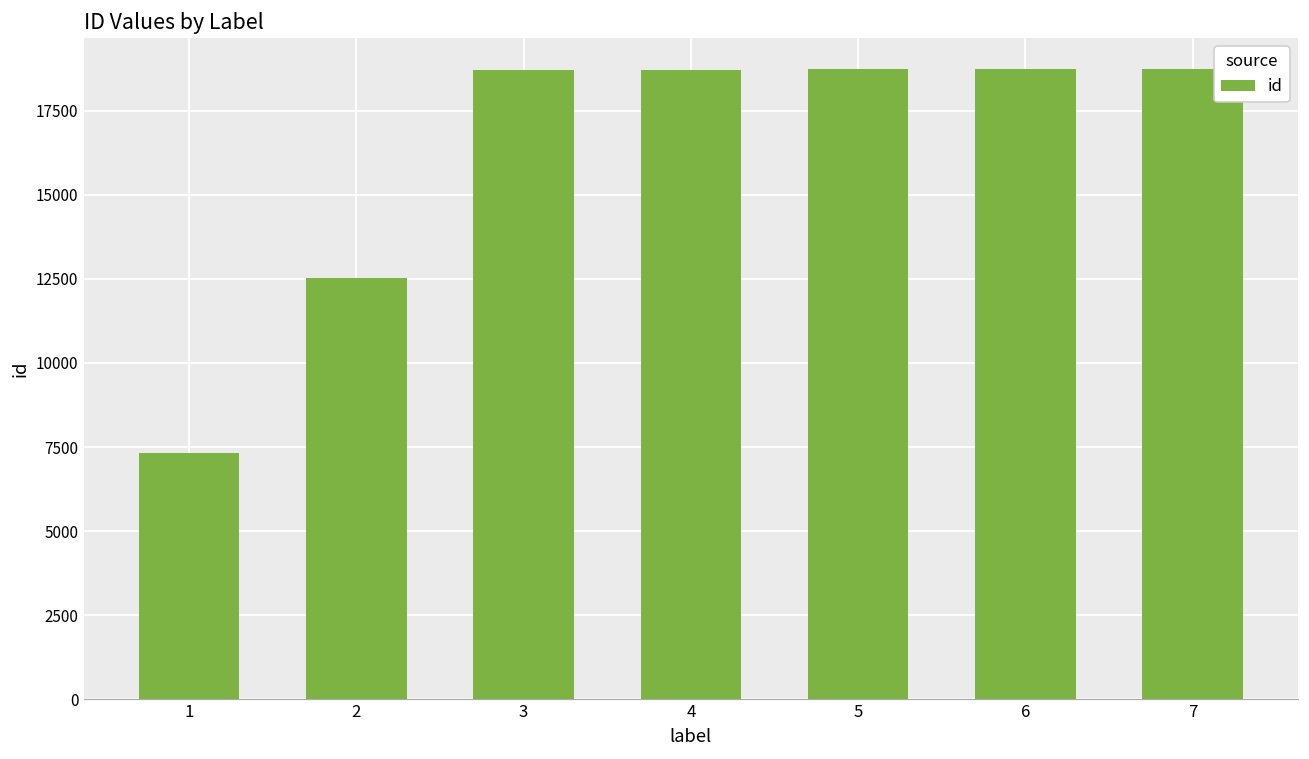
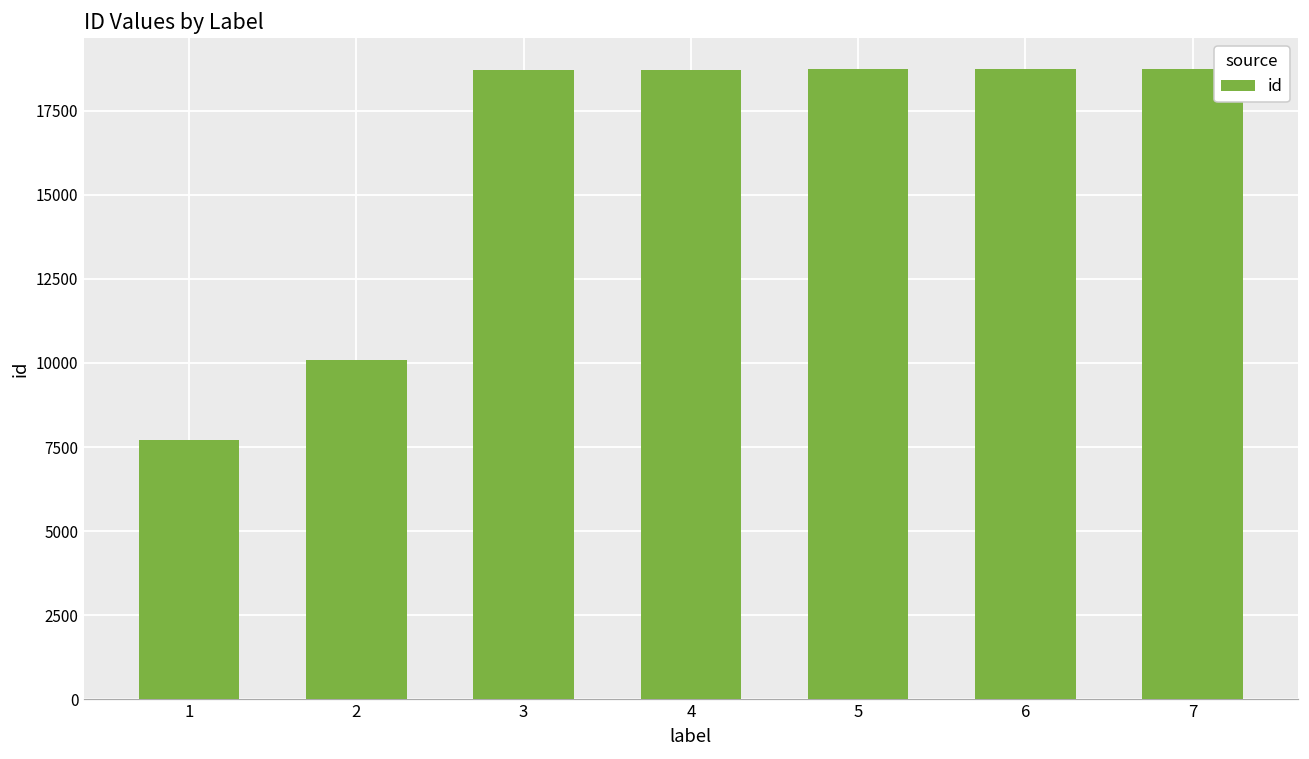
1: 7300 -> 7700
2: 12500 -> 10100
